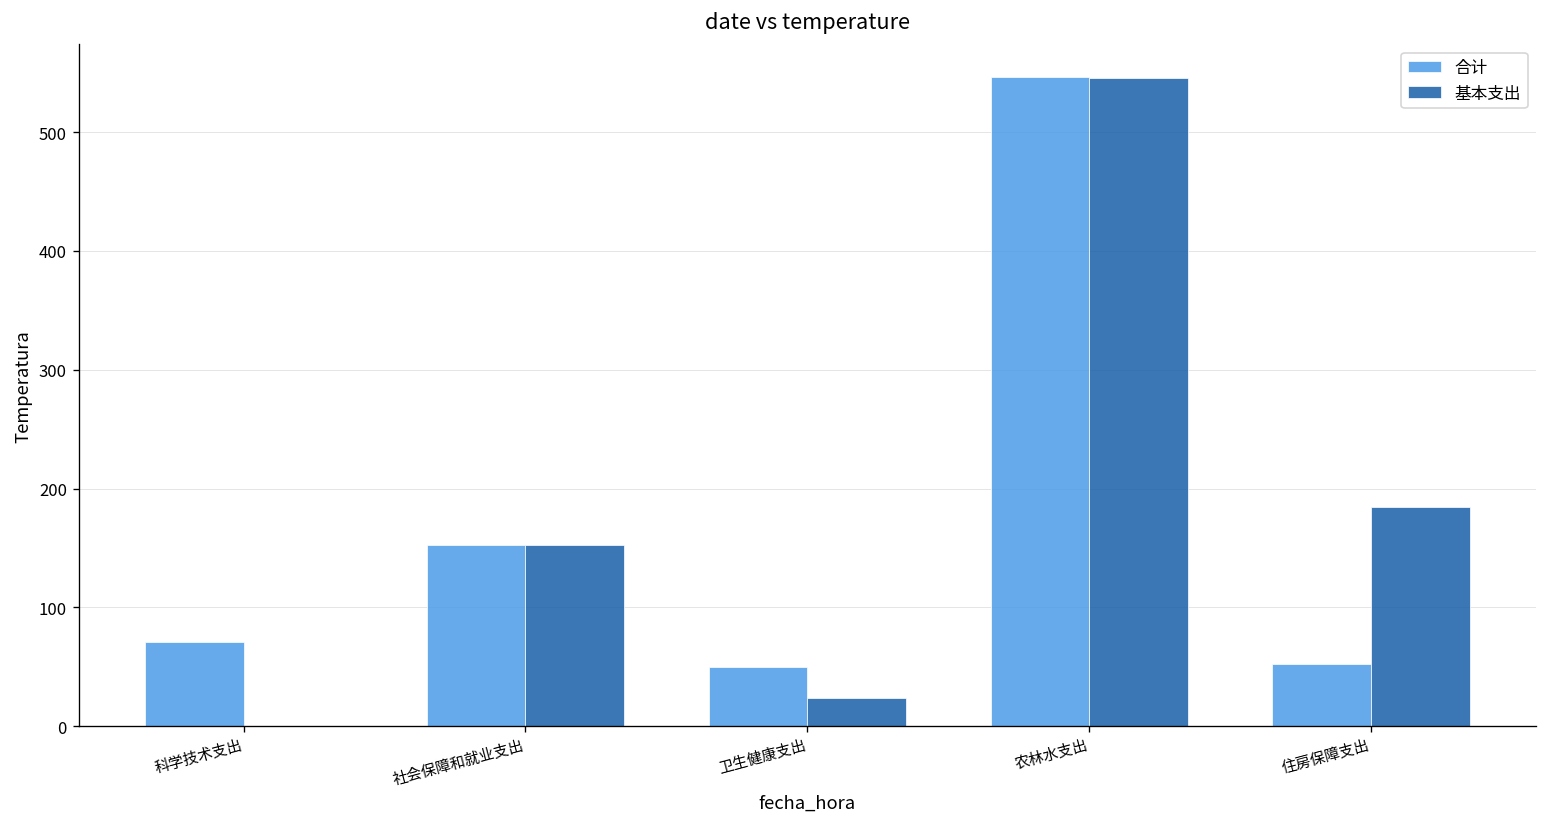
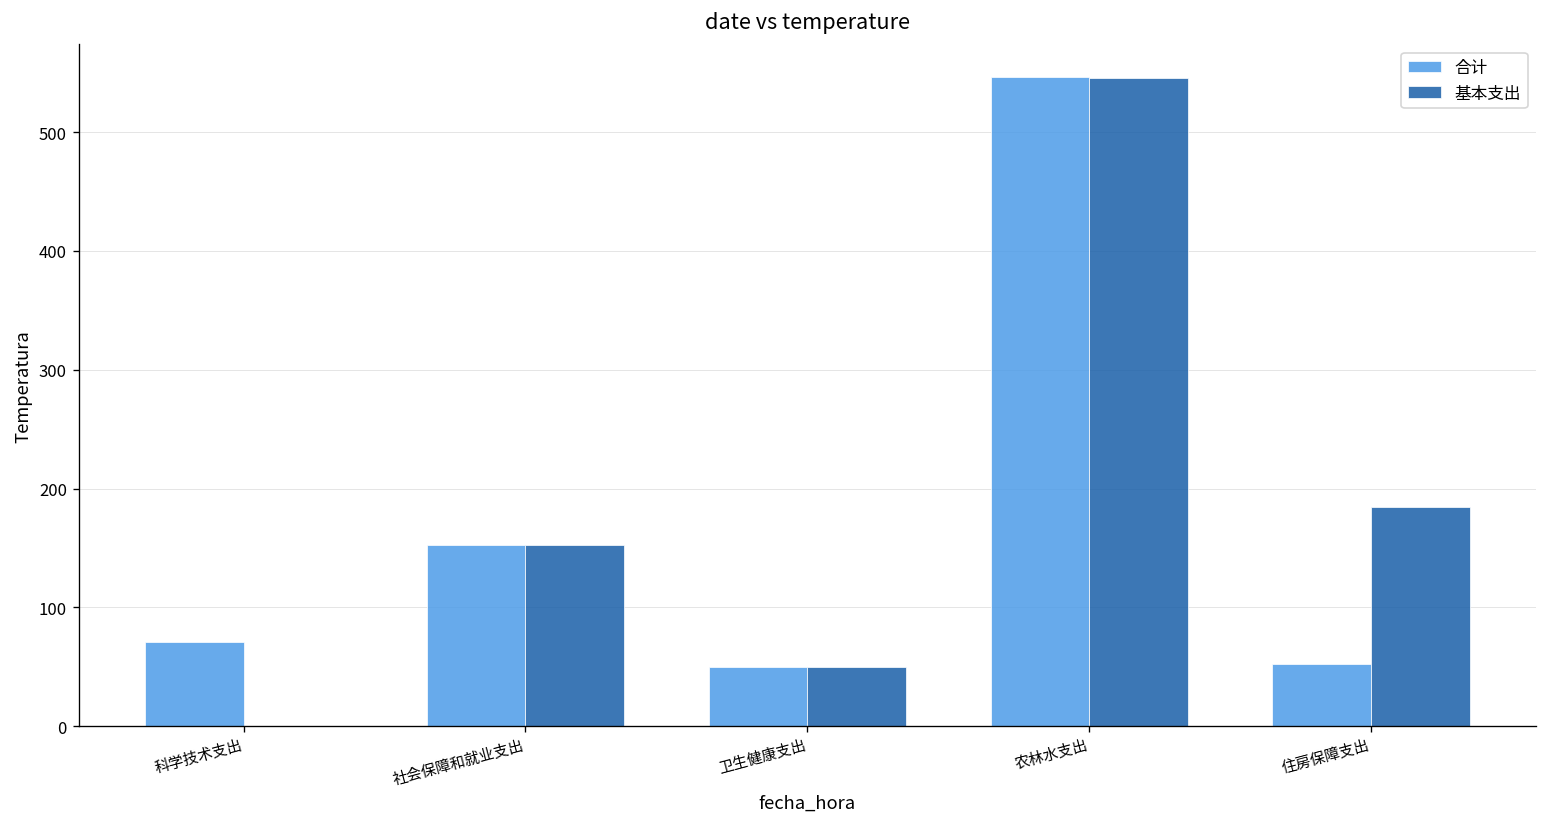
基本支出, 卫生健康支出: 20 -> 50
